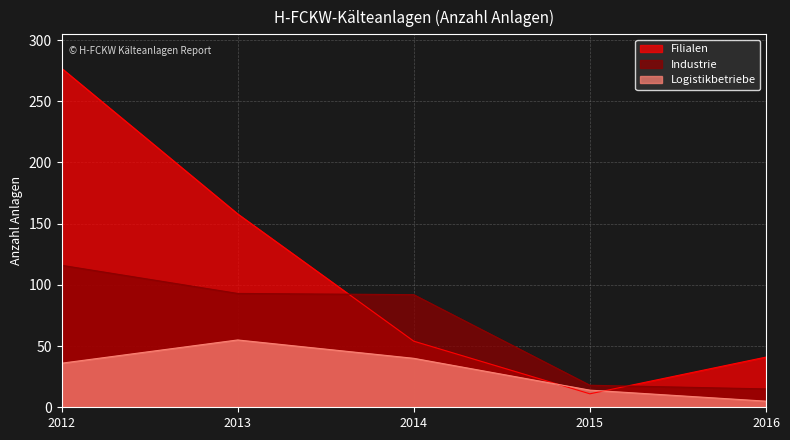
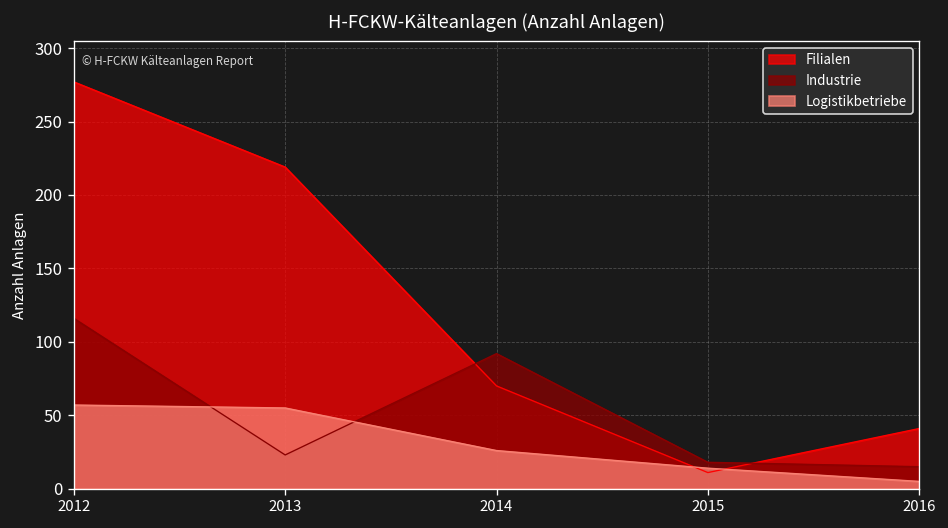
Logistikbetriebe, 2012: 36 -> 57
Filialen, 2013: 158 -> 219
Industrie, 2013: 93 -> 23
Filialen, 2014: 54 -> 70
Logistikbetriebe, 2014: 40 -> 26
